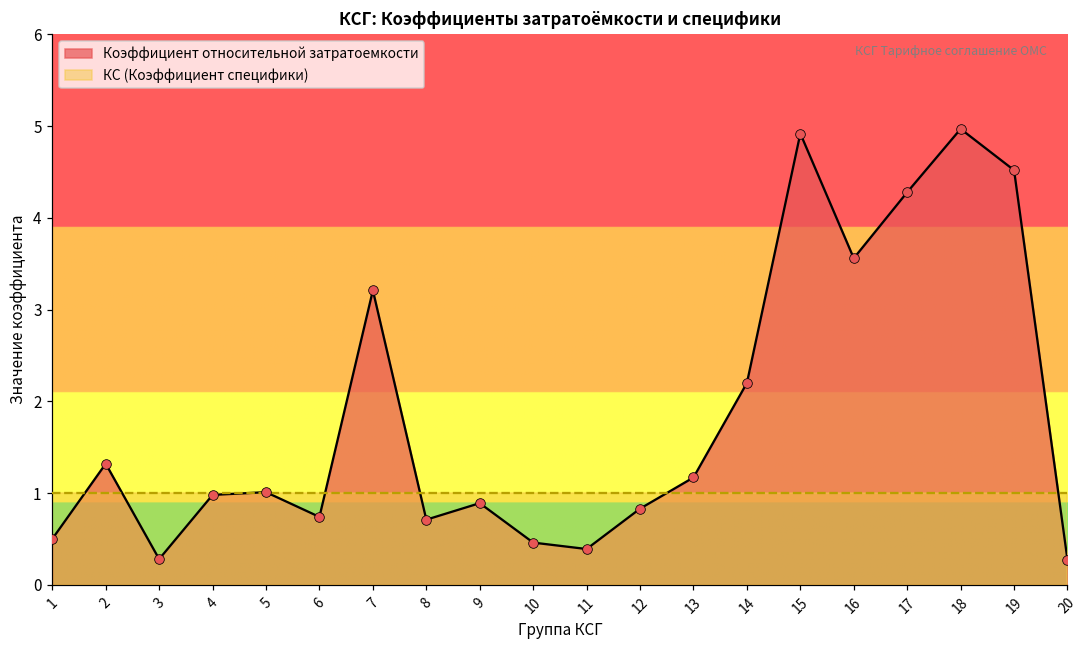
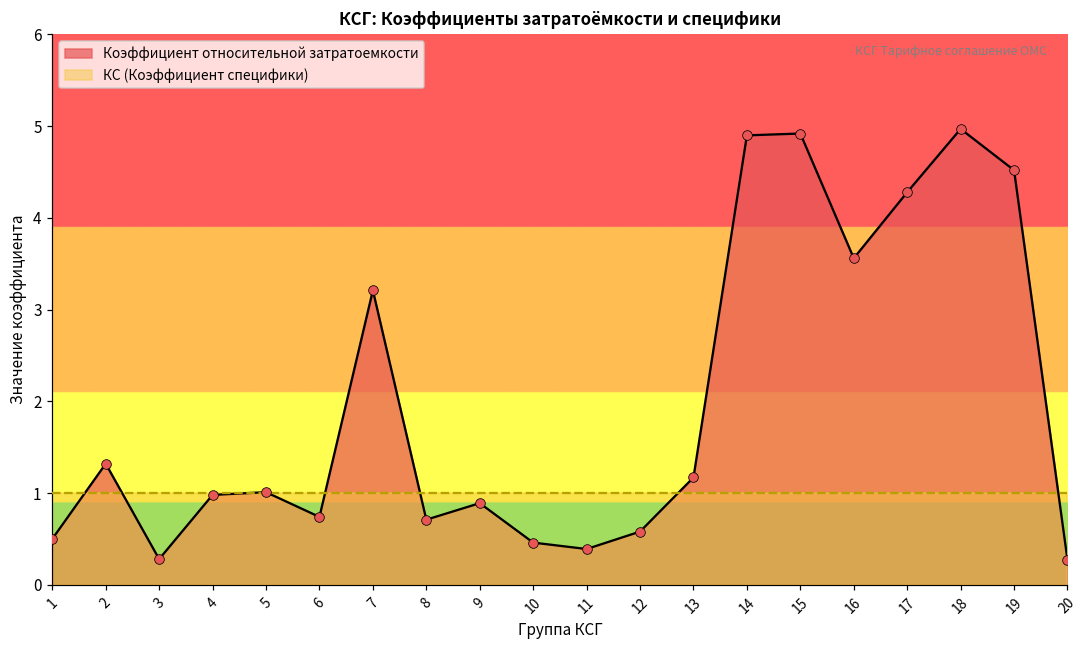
Коэффициент относительной затратоемкости, 12: 0.8 -> 0.6
Коэффициент относительной затратоемкости, 14: 2.2 -> 4.9
